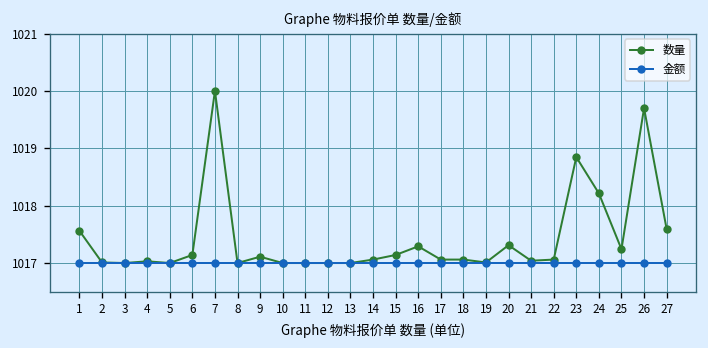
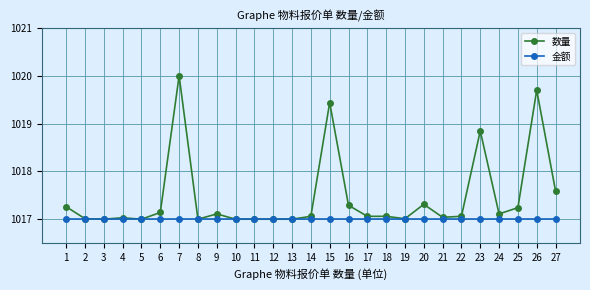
数量, 1: 1017.6 -> 1017.3
数量, 15: 1017.1 -> 1019.4
数量, 24: 1018.2 -> 1017.1
